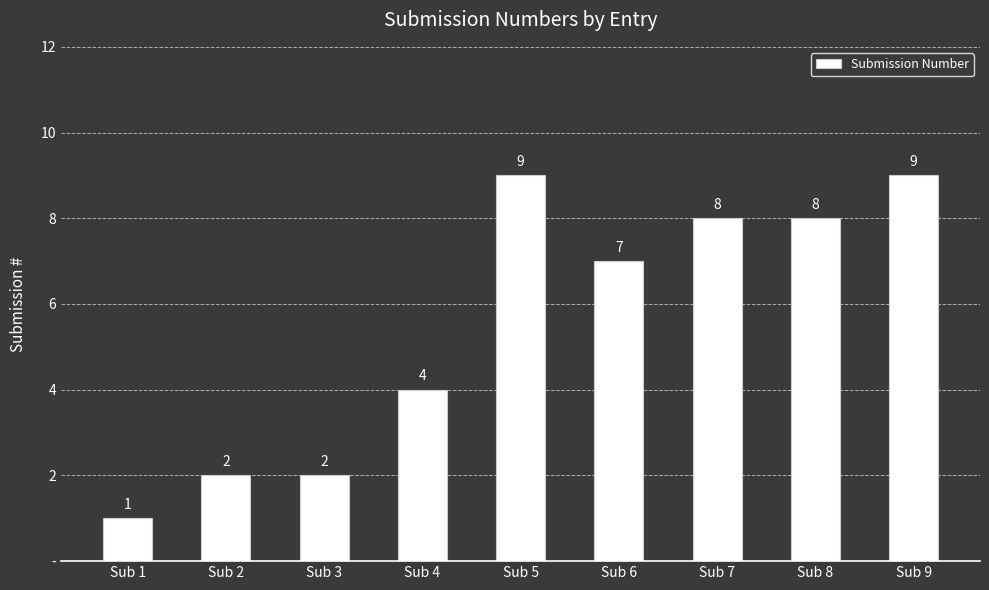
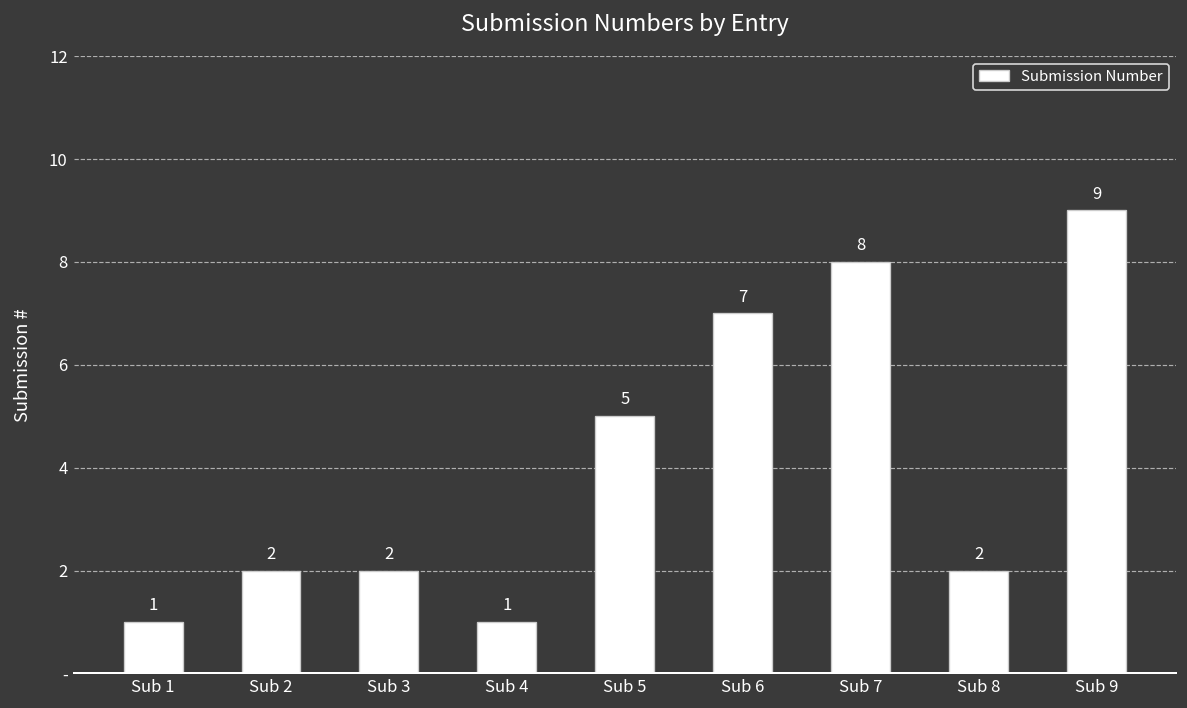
Sub 4: 4 -> 1
Sub 5: 9 -> 5
Sub 8: 8 -> 2
